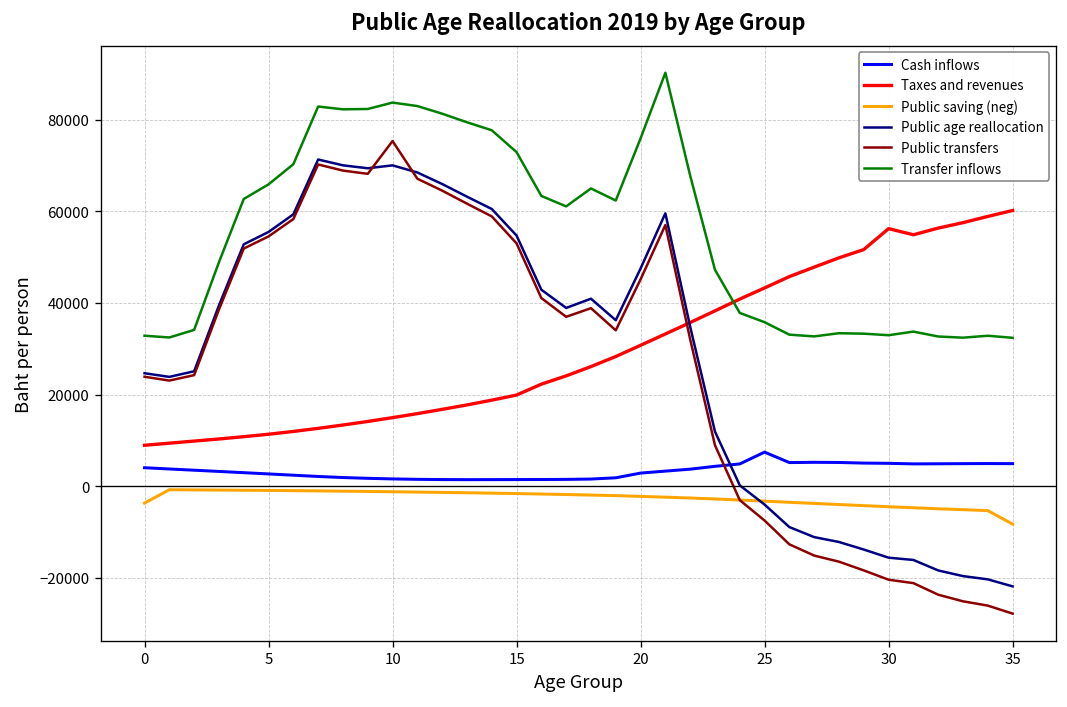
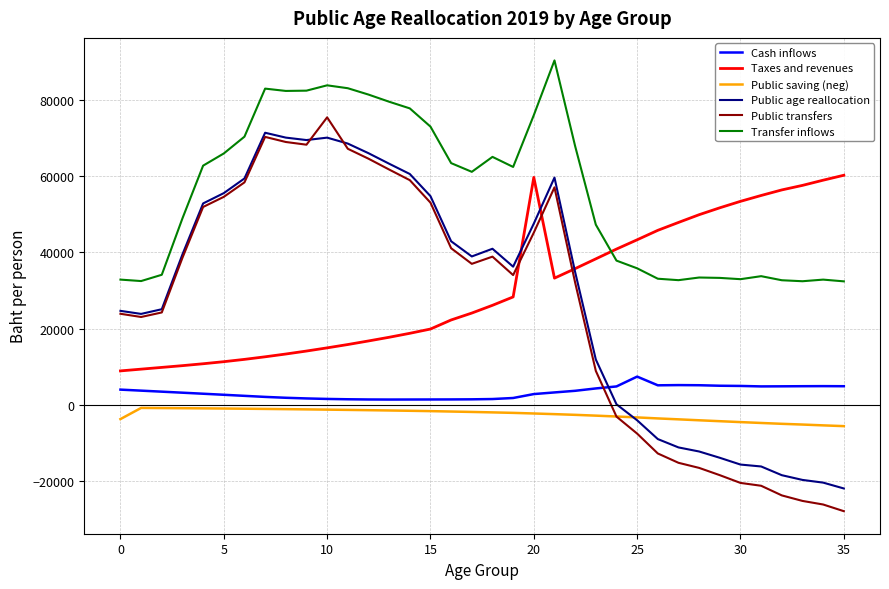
Taxes and revenues, 20: 31000 -> 60000
Taxes and revenues, 30: 56000 -> 53000
Public saving (neg), 35: -8000 -> -6000
